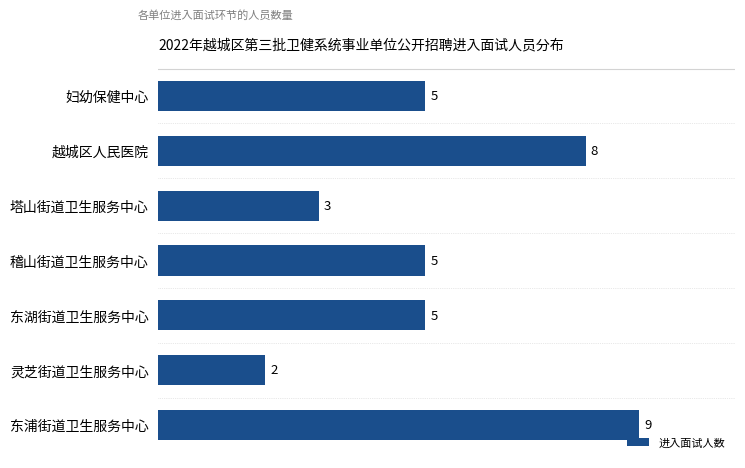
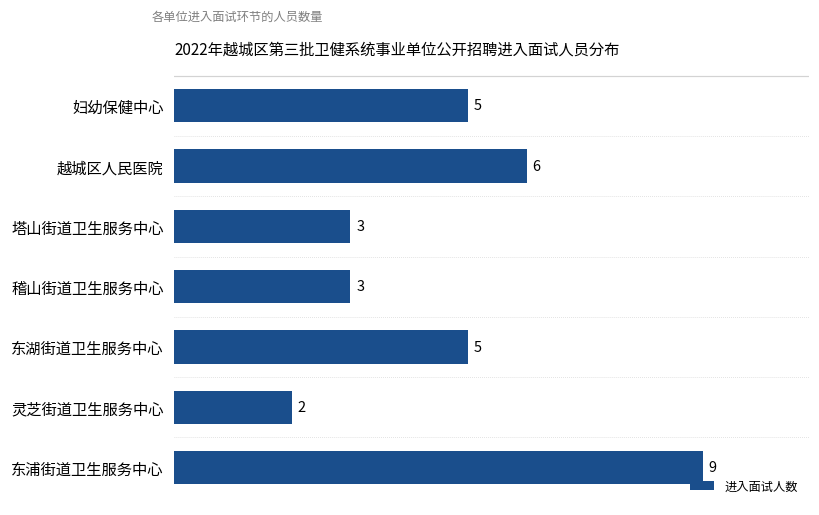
越城区人民医院: 8 -> 6
稽山街道卫生服务中心: 5 -> 3
